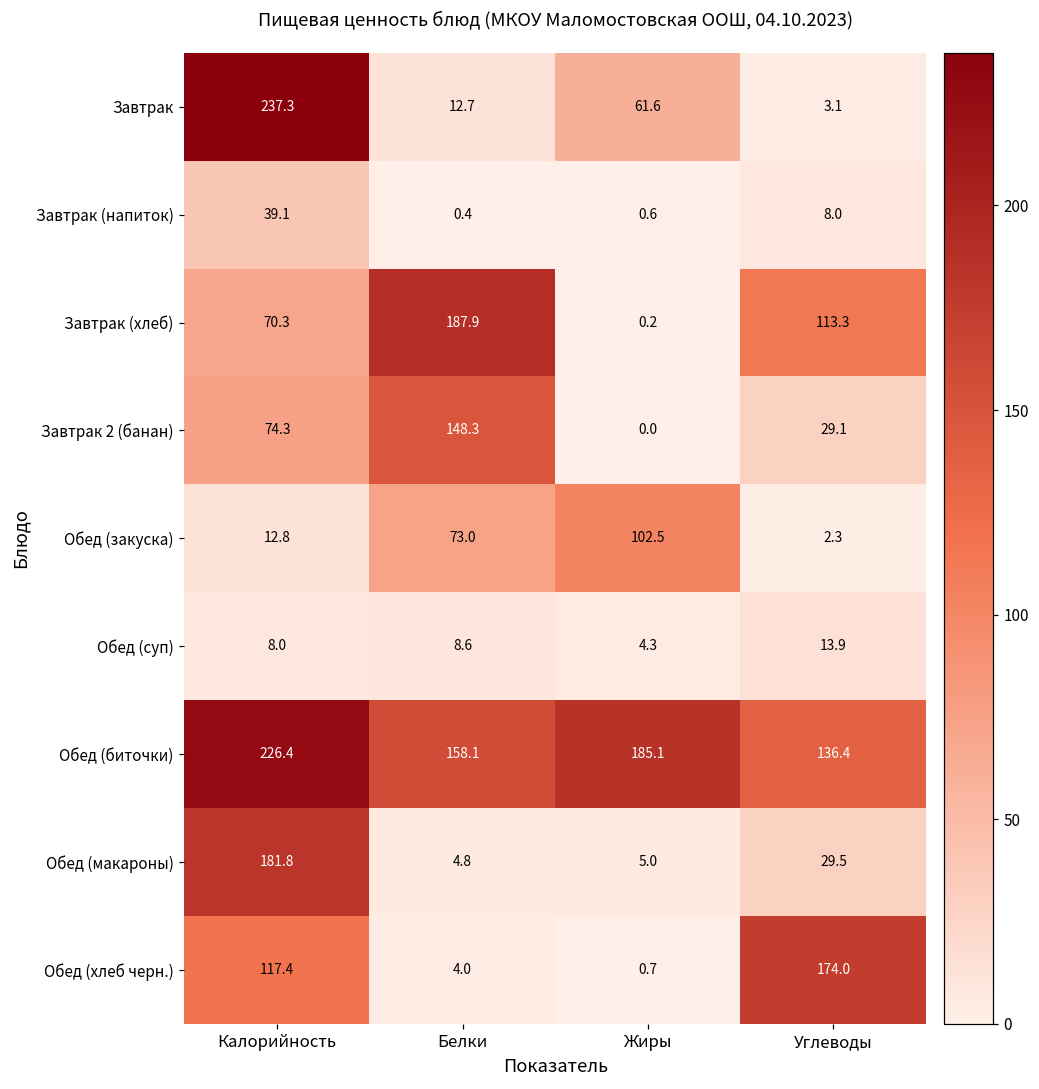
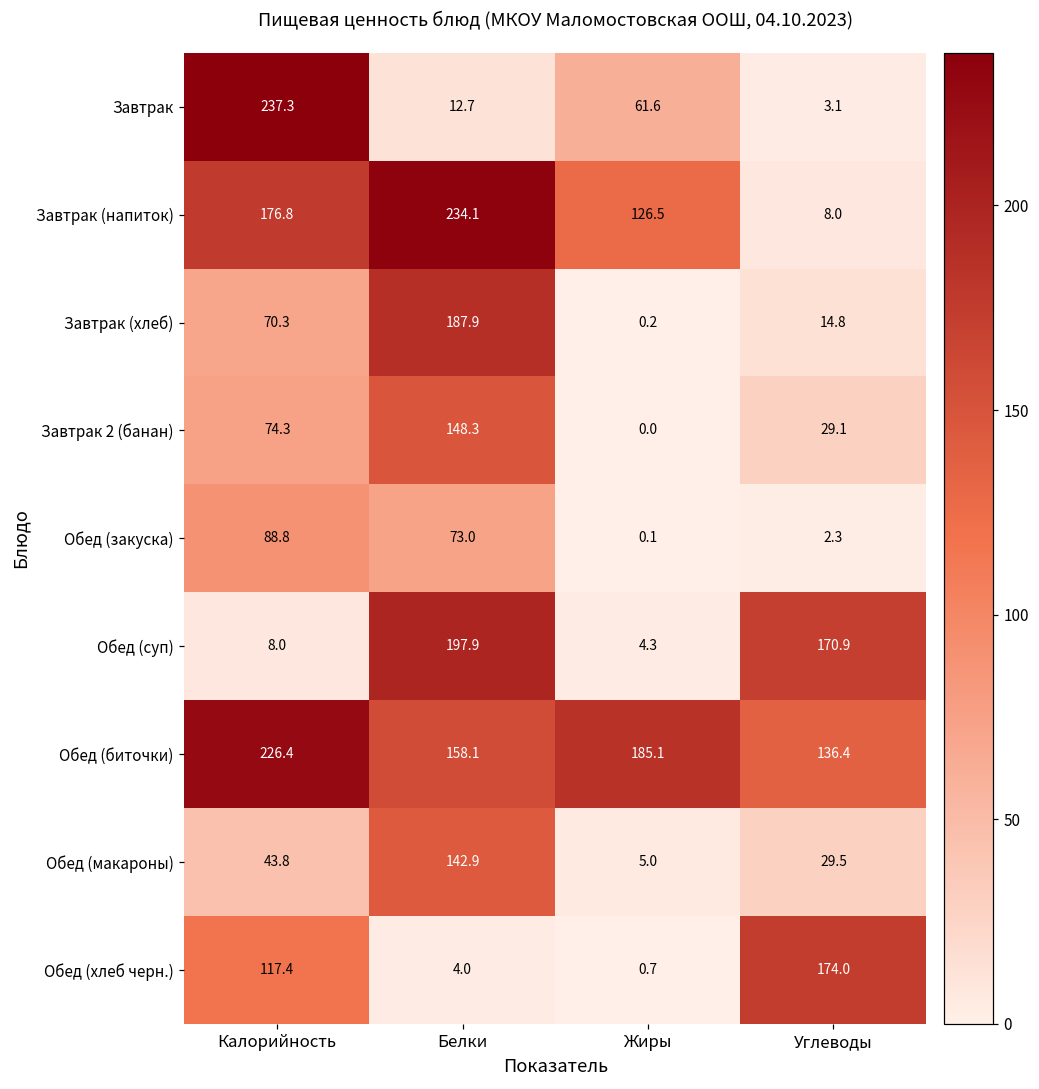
Завтрак (напиток), Калорийность: 39.1 -> 176.8
Завтрак (напиток), Белки: 0.4 -> 234.1
Завтрак (напиток), Жиры: 0.6 -> 126.5
Завтрак (хлеб), Углеводы: 113.3 -> 14.8
Обед (закуска), Калорийность: 12.8 -> 88.8
Обед (закуска), Жиры: 102.5 -> 0.1
Обед (суп), Белки: 8.6 -> 197.9
Обед (суп), Углеводы: 13.9 -> 170.9
Обед (макароны), Калорийность: 181.8 -> 43.8
Обед (макароны), Белки: 4.8 -> 142.9
